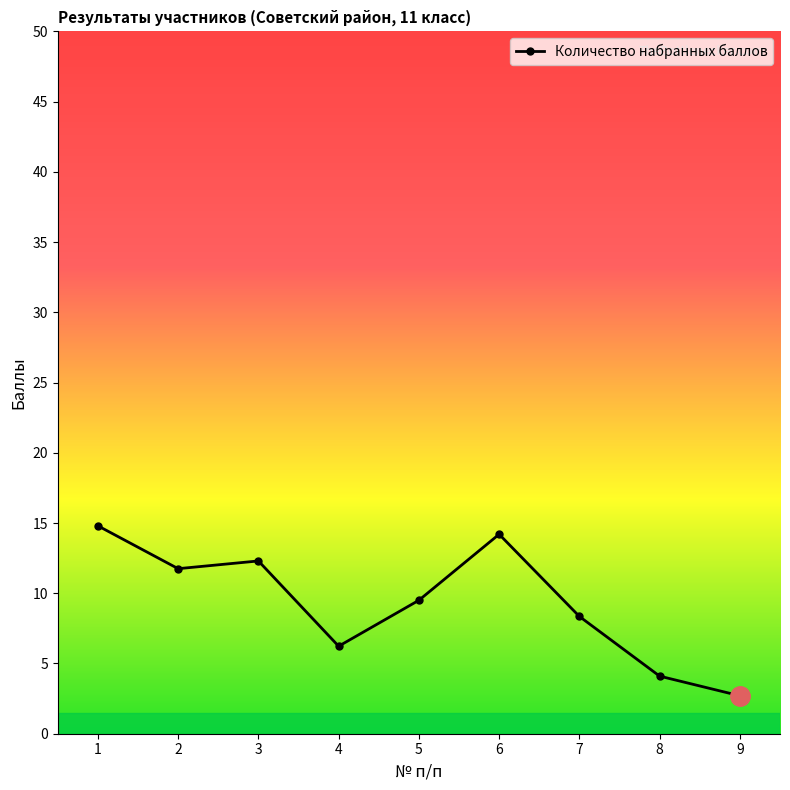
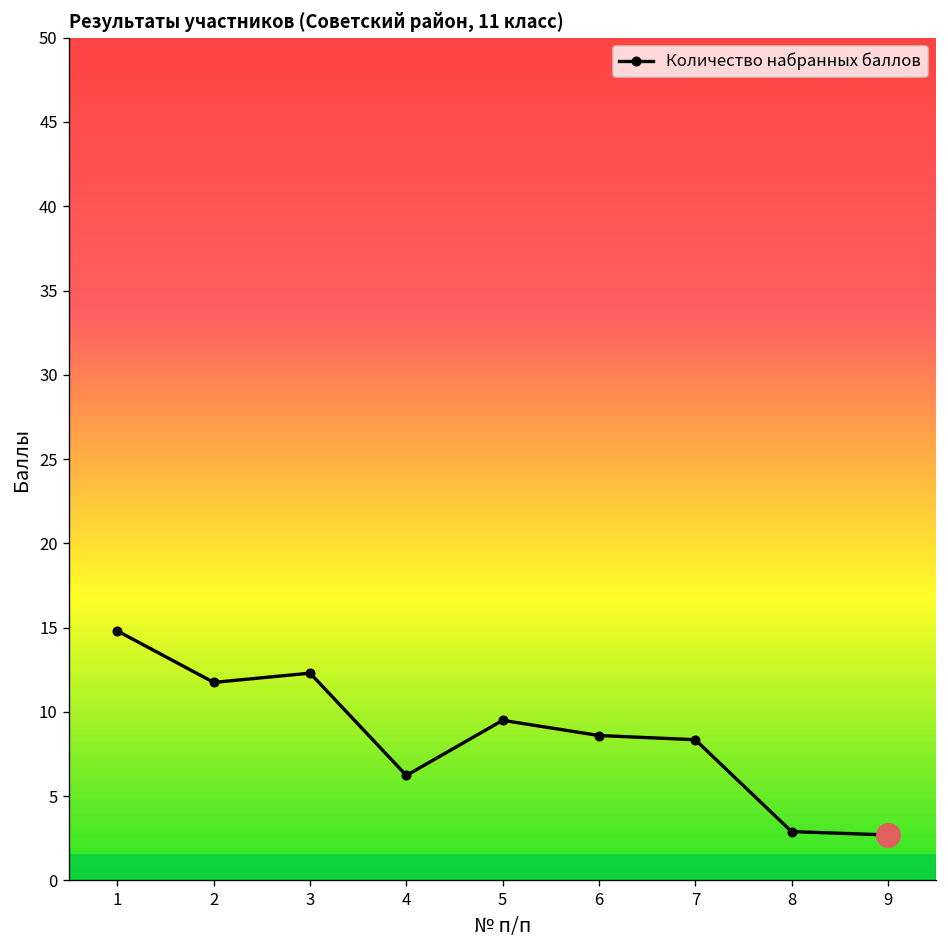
Количество набранных баллов, 6: 14.2 -> 8.6
Количество набранных баллов, 8: 4.1 -> 2.9
